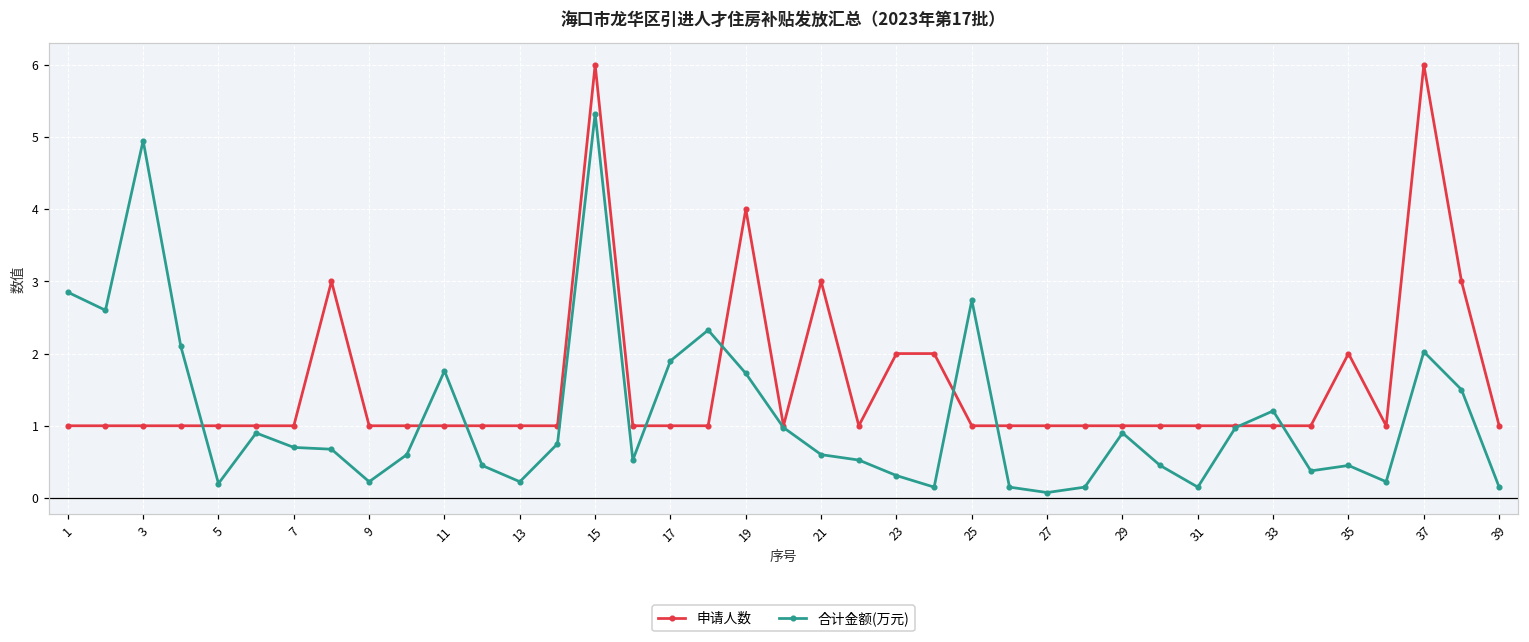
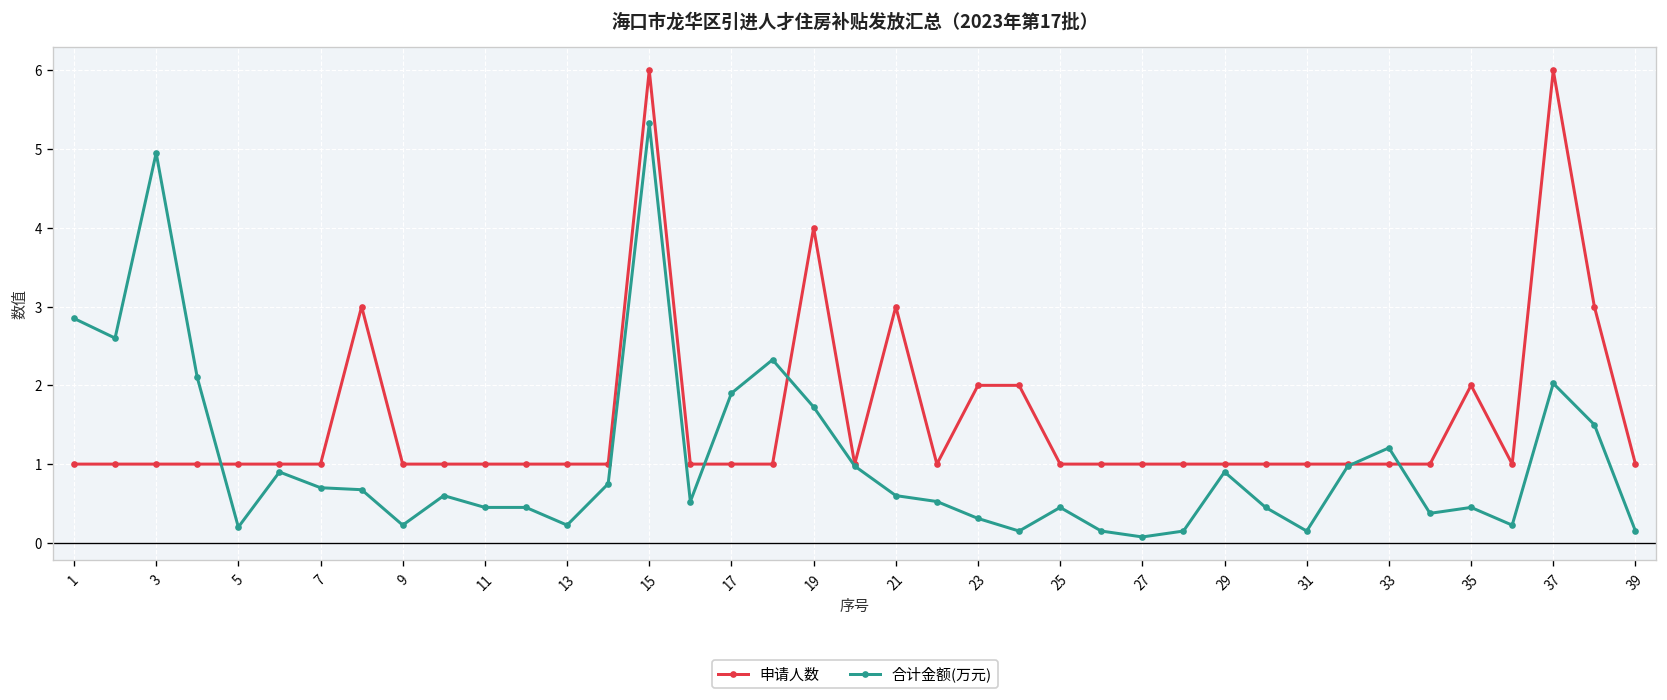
合计金额(万元), 11: 1.8 -> 0.5
合计金额(万元), 25: 2.7 -> 0.5
